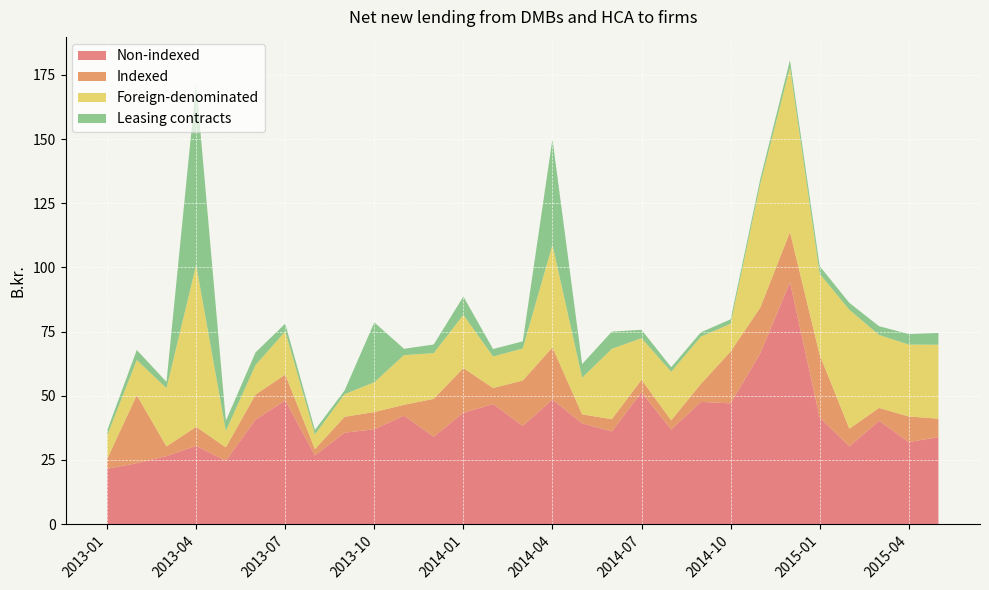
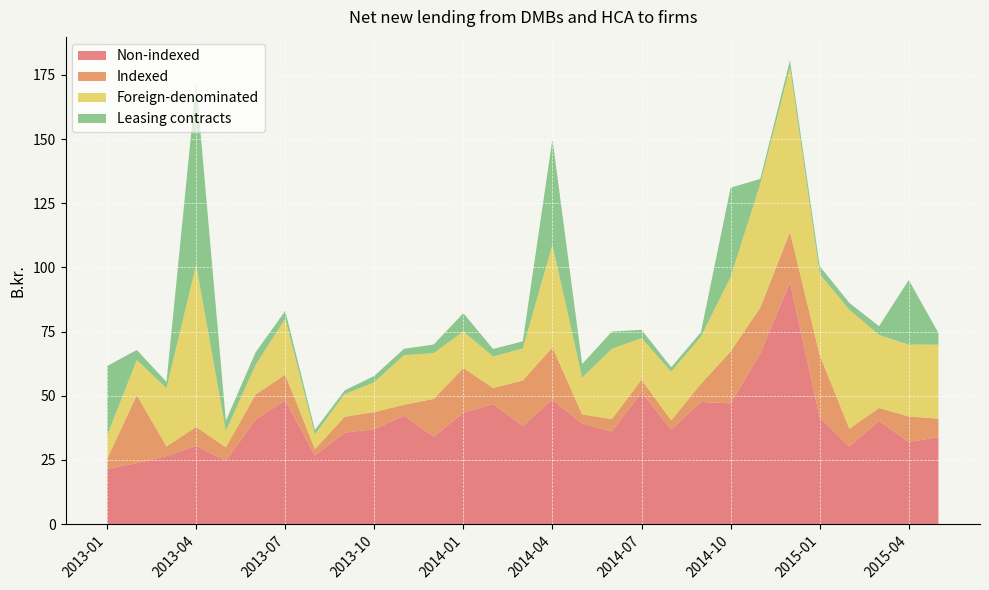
Leasing contracts, 2013-01: 2 -> 27
Foreign-denominated, 2013-07: 17 -> 22
Leasing contracts, 2013-10: 23 -> 2
Foreign-denominated, 2014-01: 21 -> 14
Foreign-denominated, 2014-10: 11 -> 29
Leasing contracts, 2014-10: 2 -> 35
Leasing contracts, 2015-04: 4 -> 25
